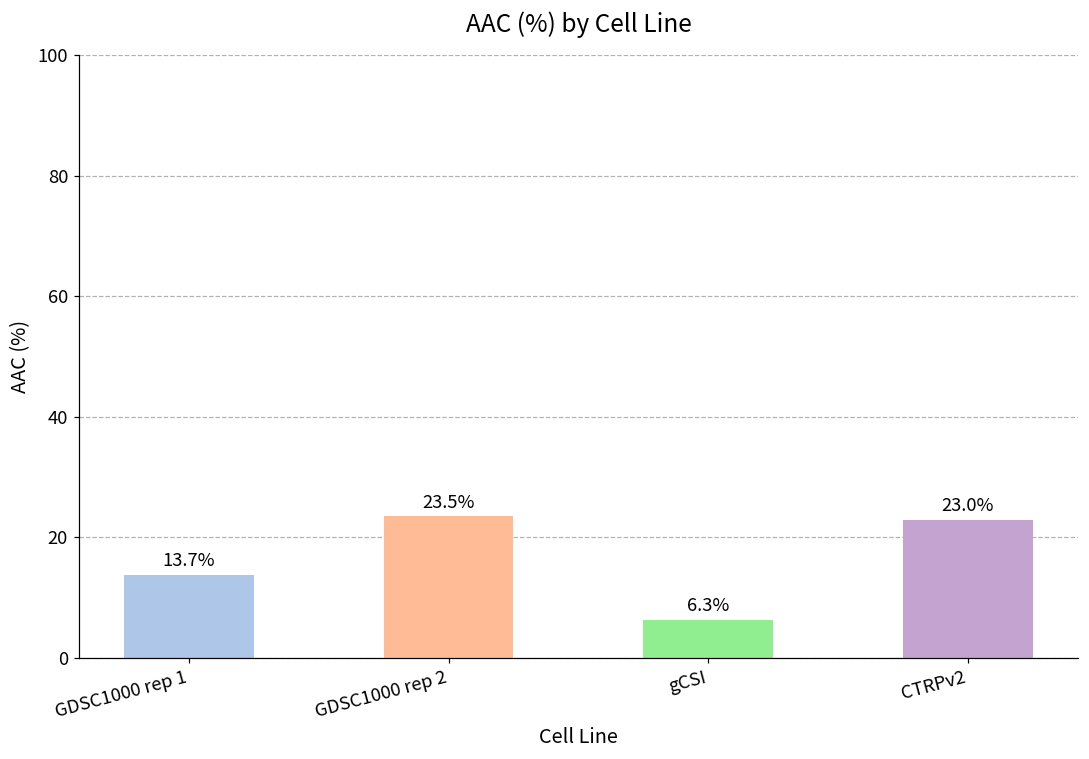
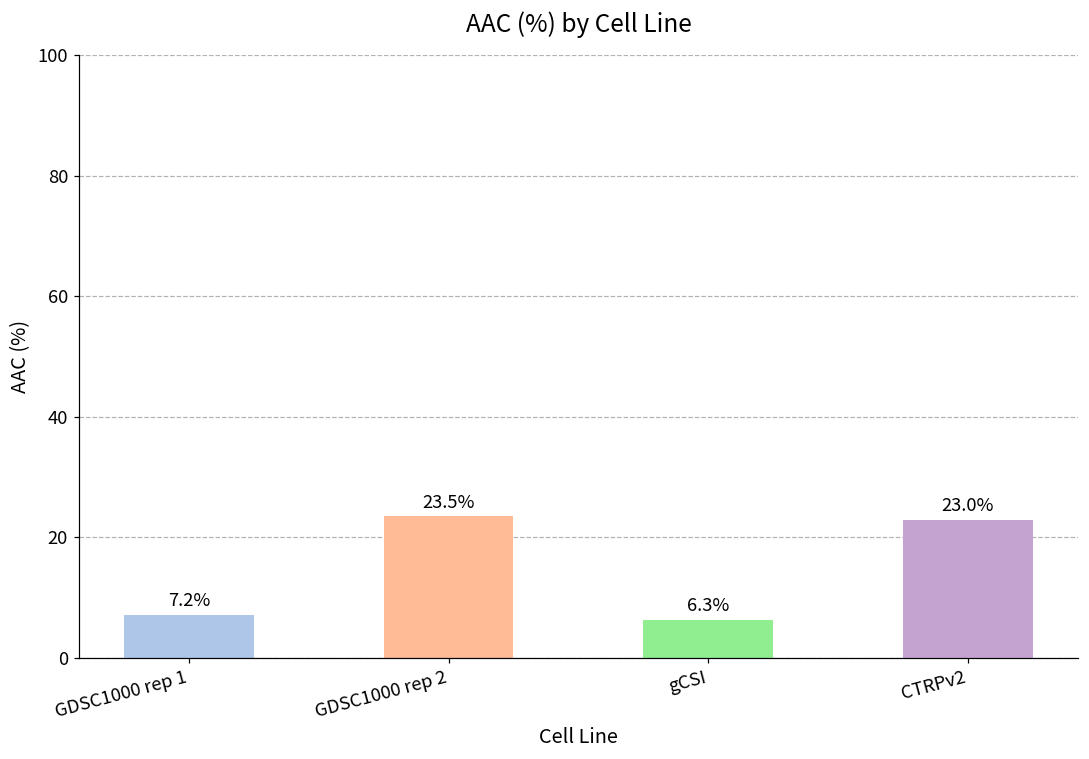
GDSC1000 rep 1: 13.7% -> 7.2%
